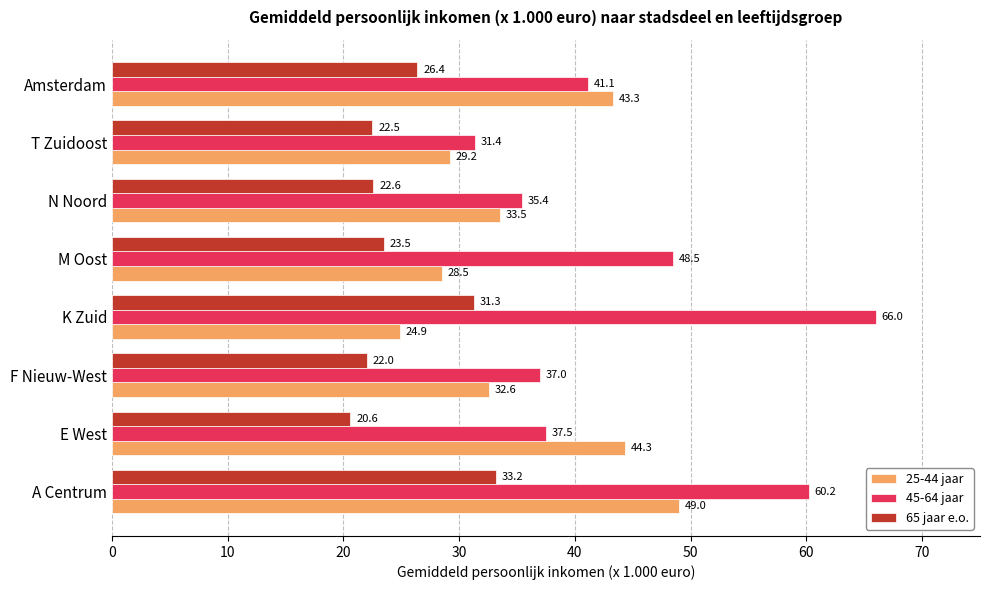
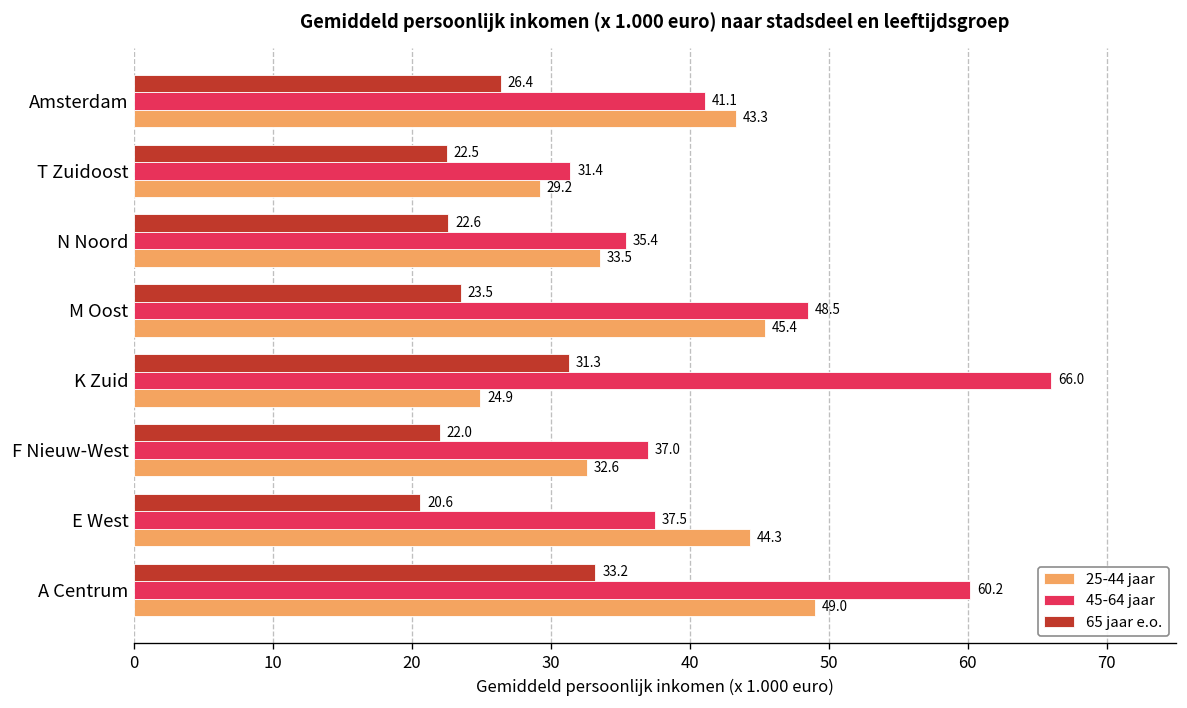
25-44 jaar, M Oost: 28.5 -> 45.4
